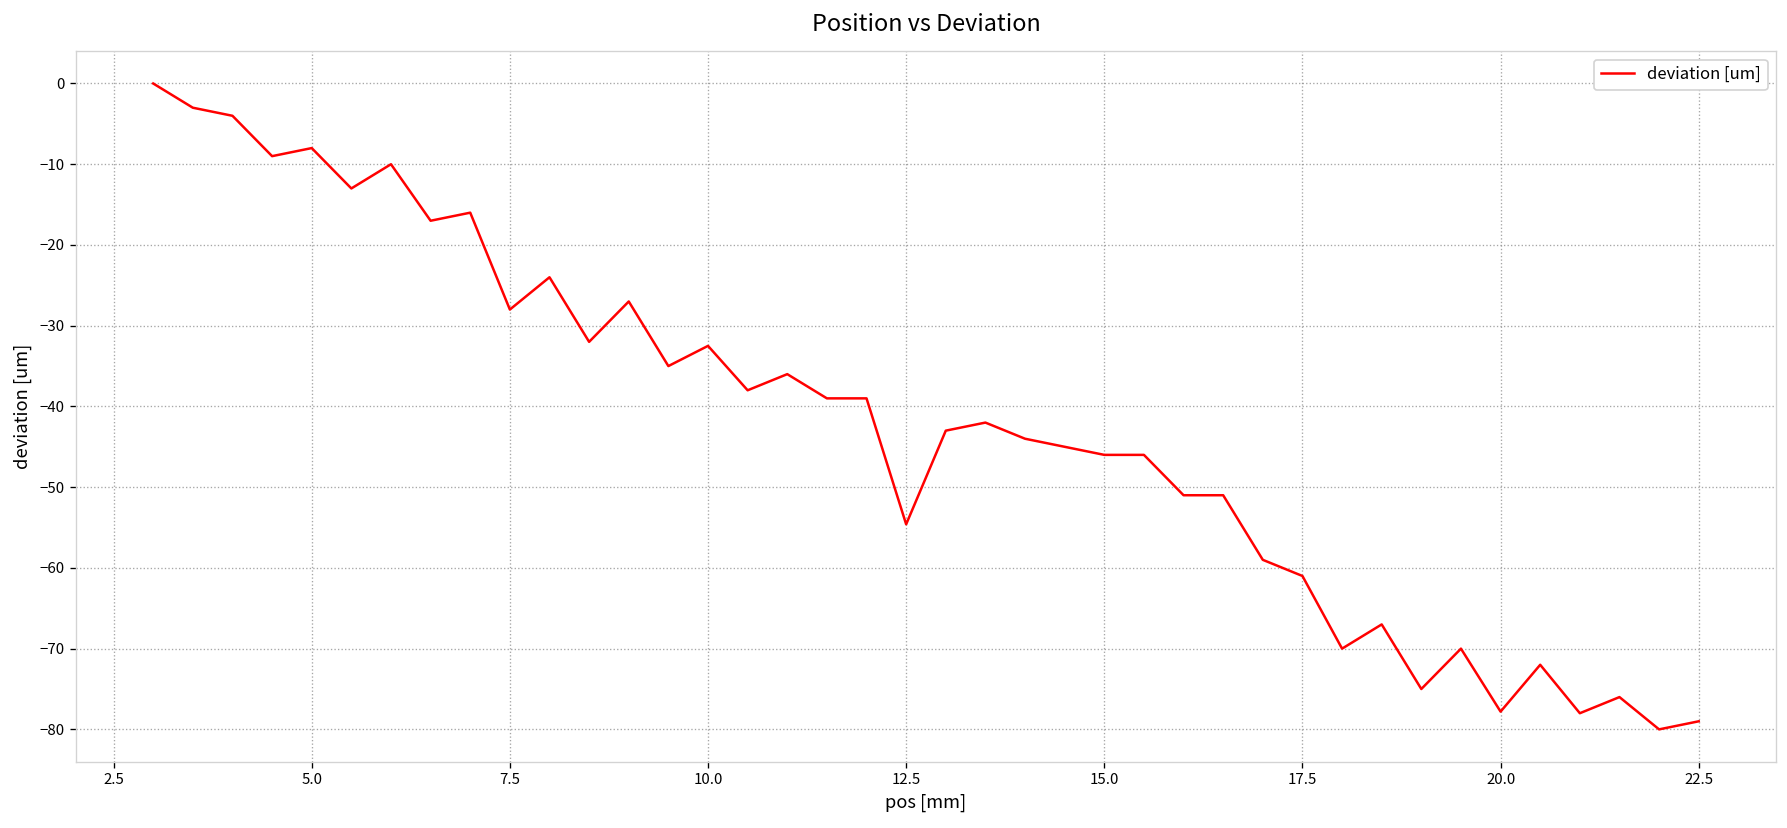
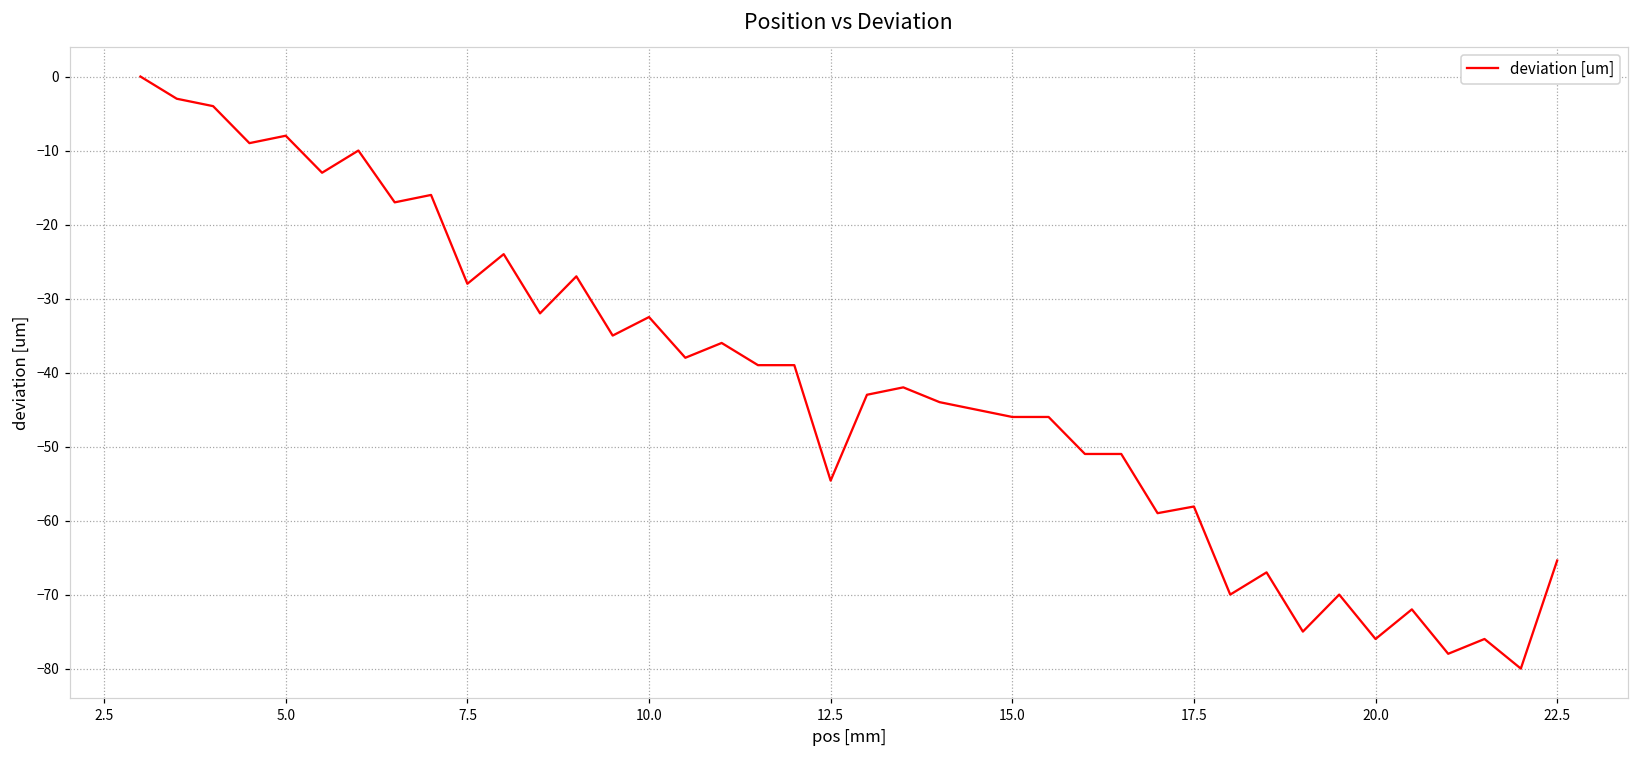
17.5: -61 -> -58
20.0: -78 -> -76
22.5: -79 -> -65
